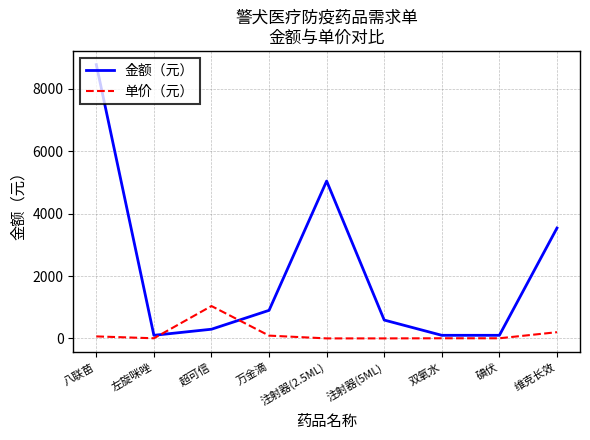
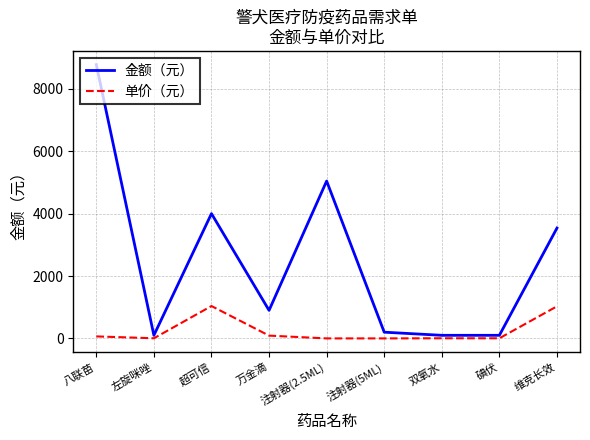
金额（元）, 超可信: 300 -> 4000
金额（元）, 注射器(5ML): 600 -> 200
单价（元）, 维克长效: 200 -> 1000
